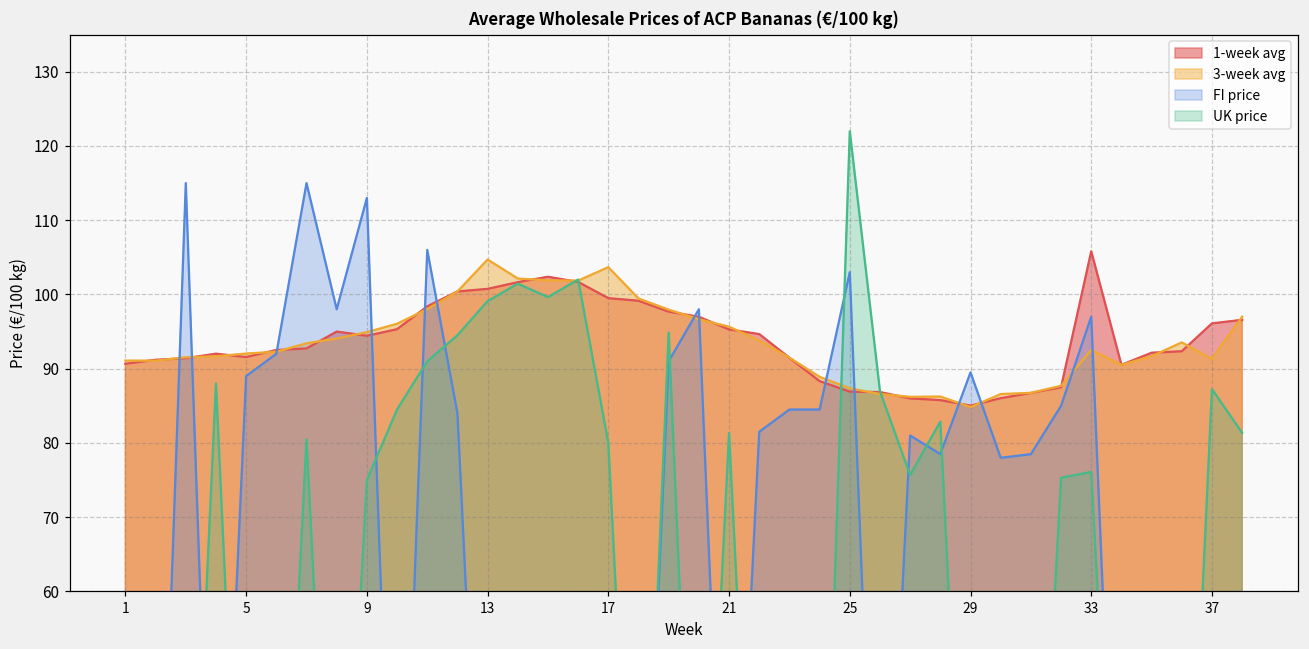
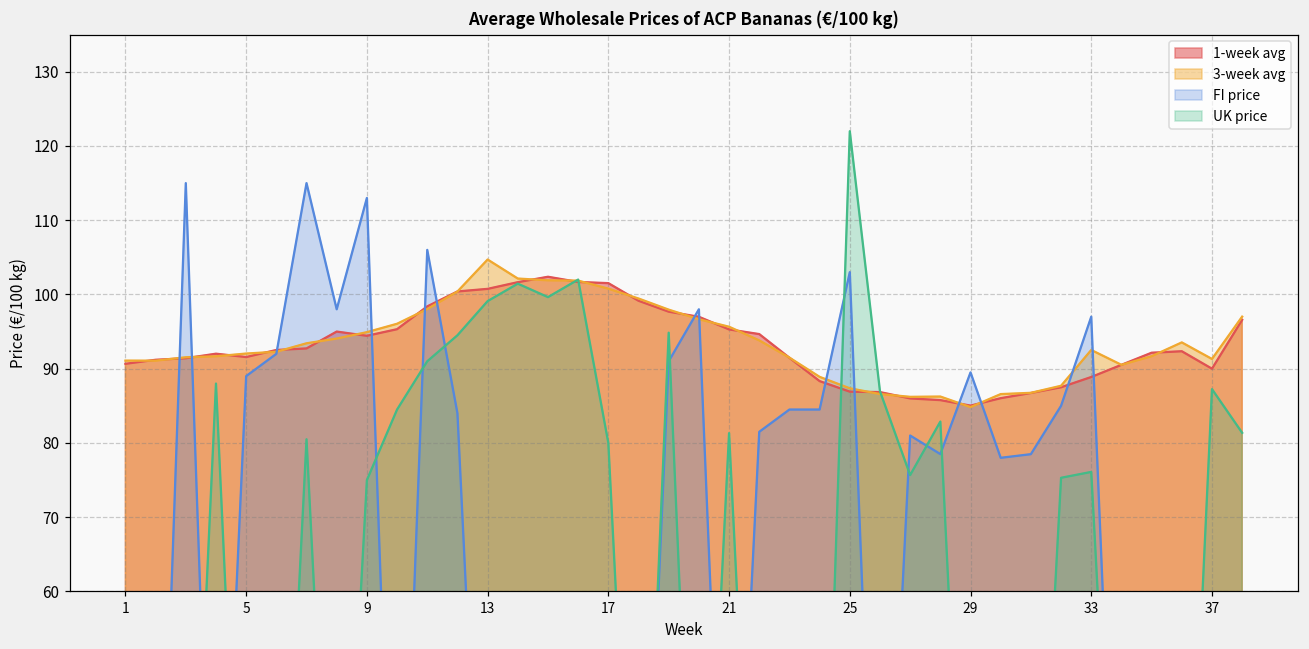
1-week avg, 17: 100 -> 102
3-week avg, 17: 104 -> 101
1-week avg, 33: 106 -> 89
1-week avg, 37: 96 -> 90
